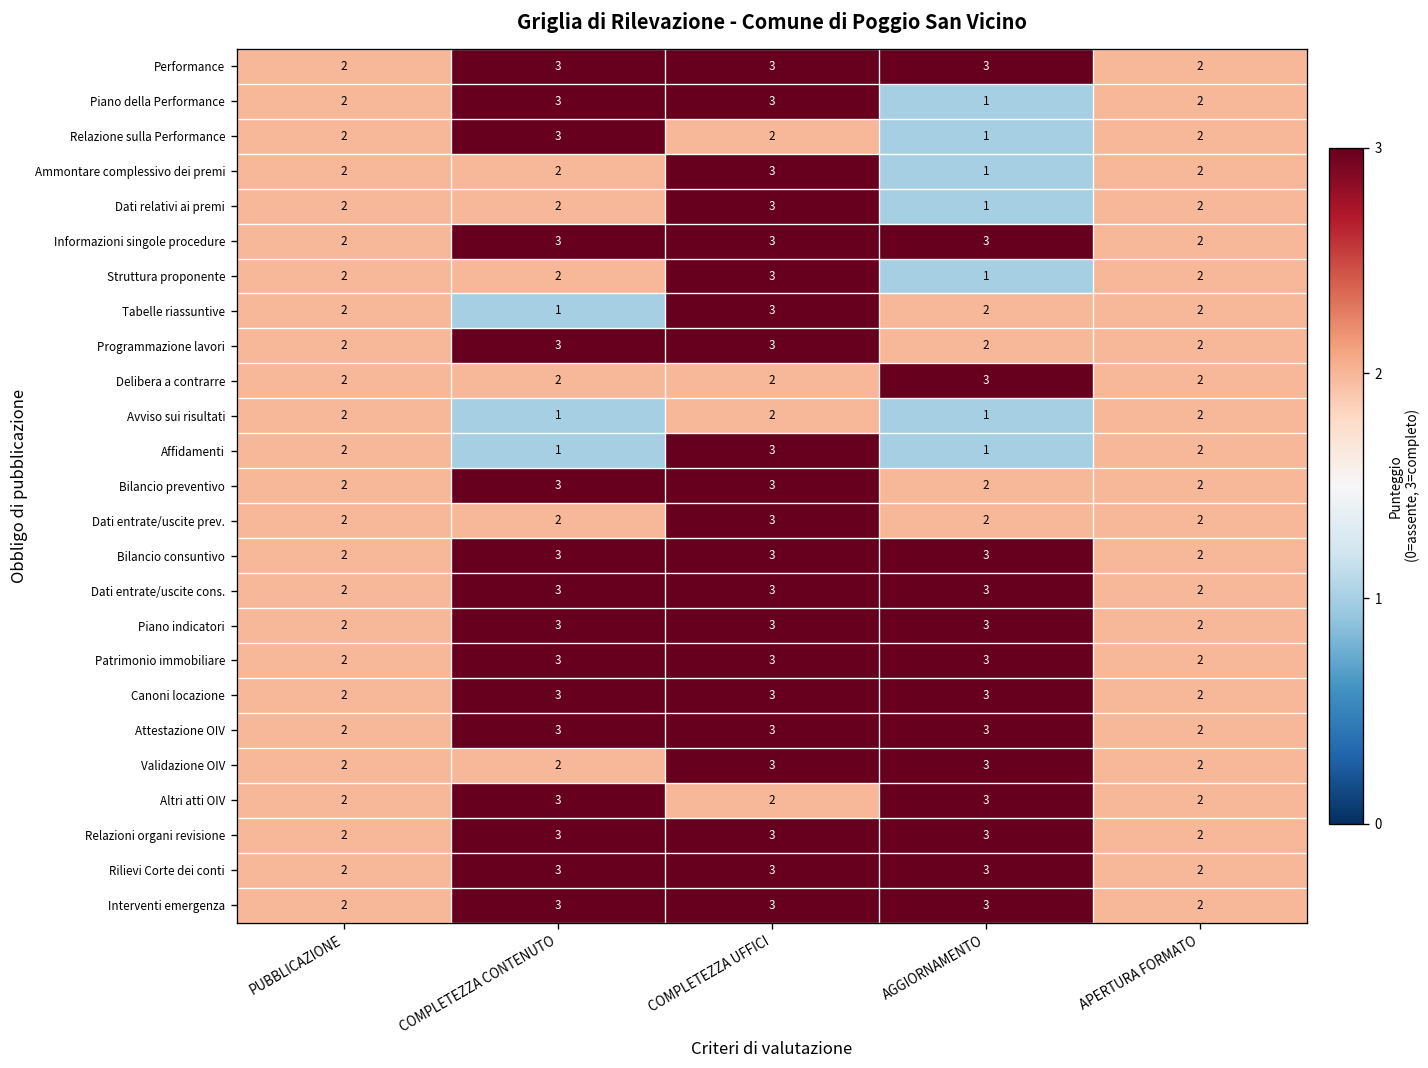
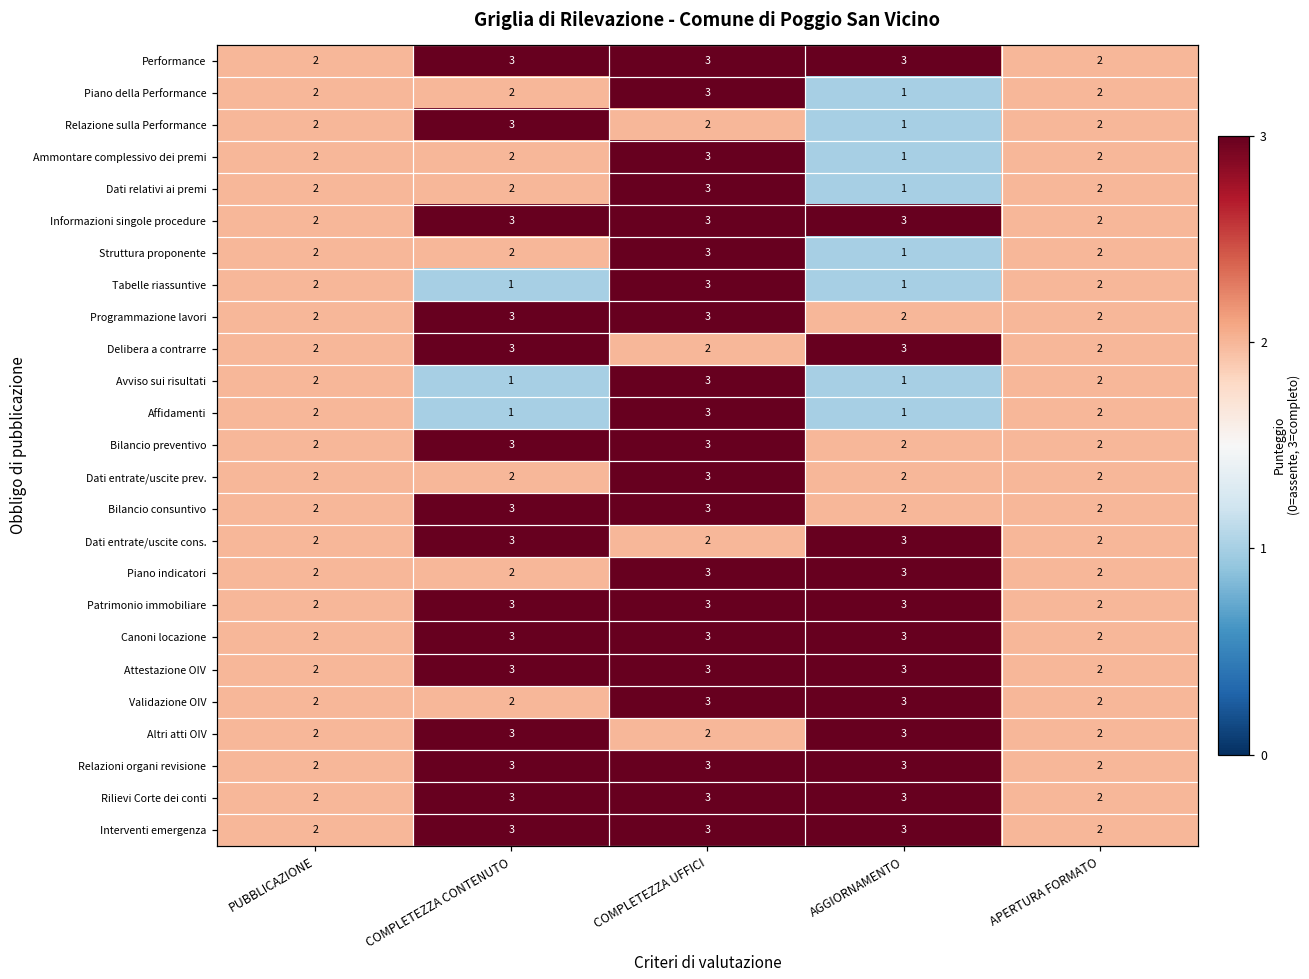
Piano della Performance, COMPLETEZZA CONTENUTO: 3 -> 2
Tabelle riassuntive, AGGIORNAMENTO: 2 -> 1
Delibera a contrarre, COMPLETEZZA CONTENUTO: 2 -> 3
Avviso sui risultati, COMPLETEZZA UFFICI: 2 -> 3
Bilancio consuntivo, AGGIORNAMENTO: 3 -> 2
Dati entrate/uscite cons., COMPLETEZZA UFFICI: 3 -> 2
Piano indicatori, COMPLETEZZA CONTENUTO: 3 -> 2
